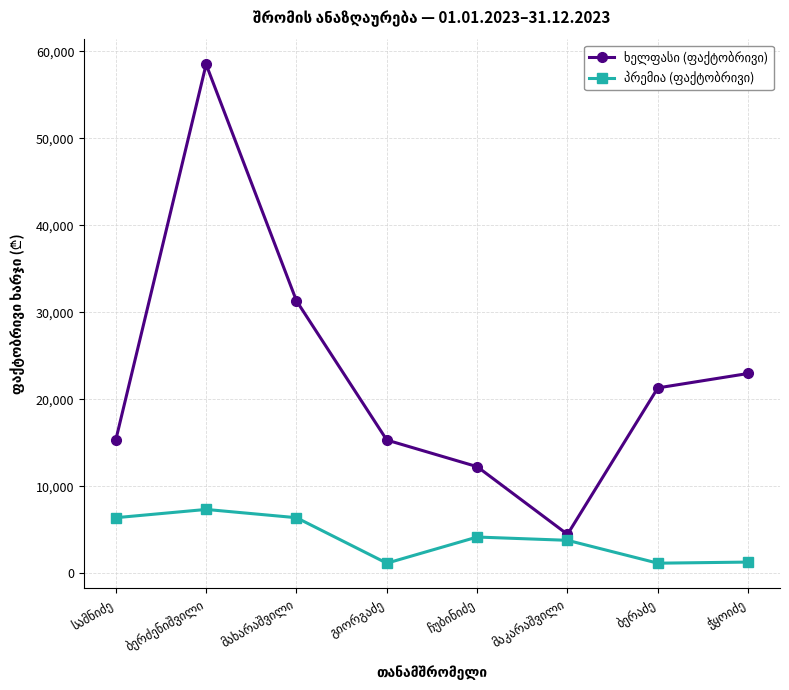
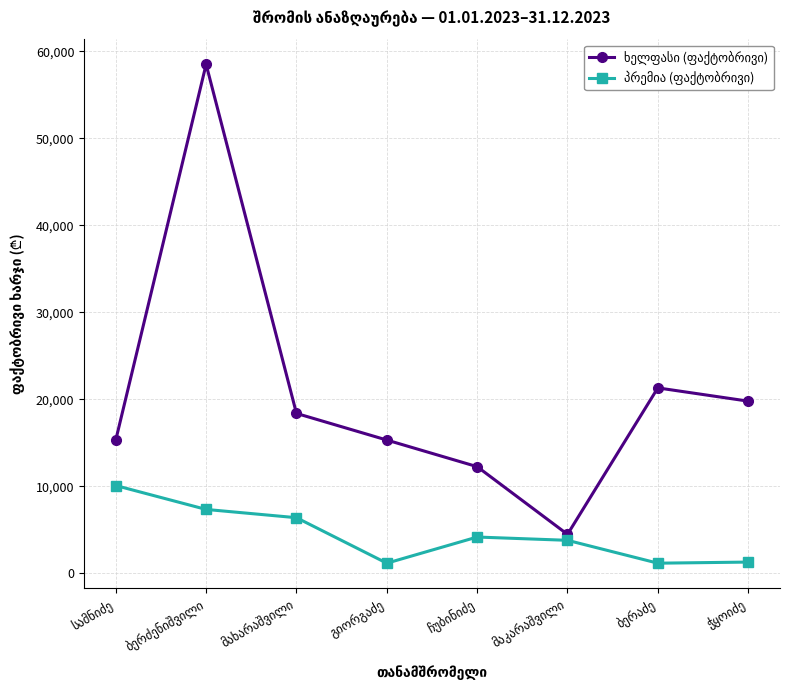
პრემია (ფაქტობრივი), სამნიძე: 6,000 -> 10,000
ხელფასი (ფაქტობრივი), მახარაშვილი: 31,000 -> 18,000
ხელფასი (ფაქტობრივი), ჭყოიძე: 23,000 -> 20,000
